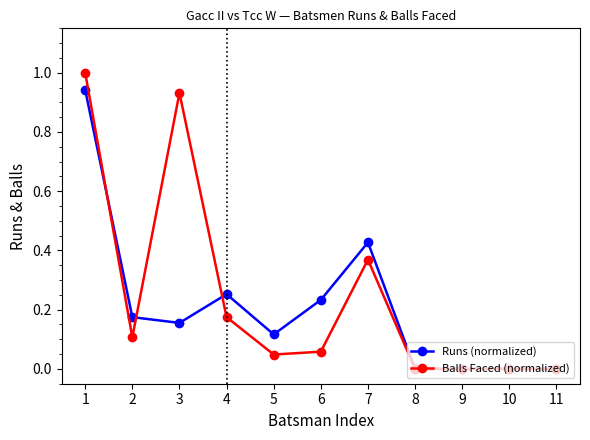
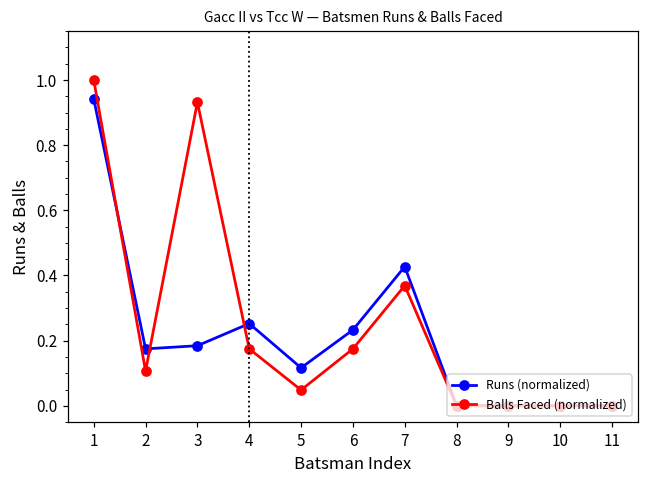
Runs (normalized), 3: 0.16 -> 0.18
Balls Faced (normalized), 6: 0.06 -> 0.17
